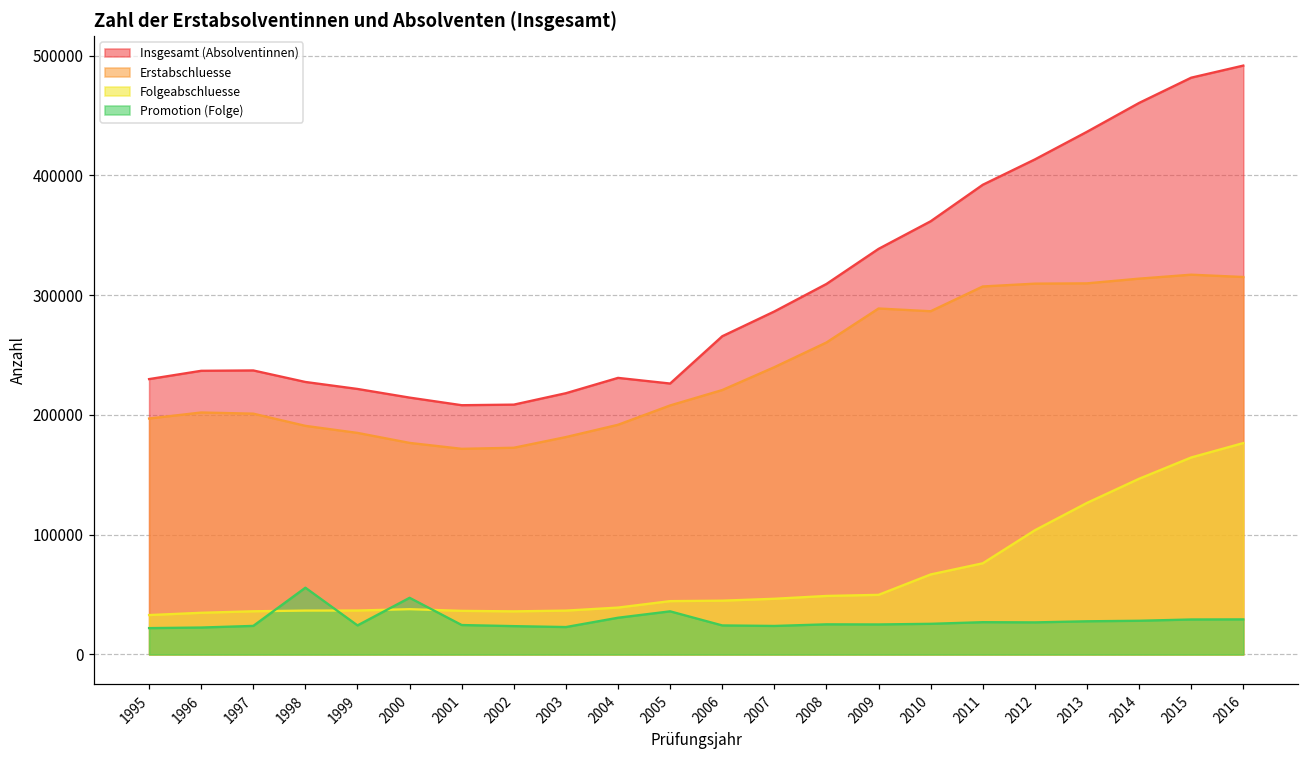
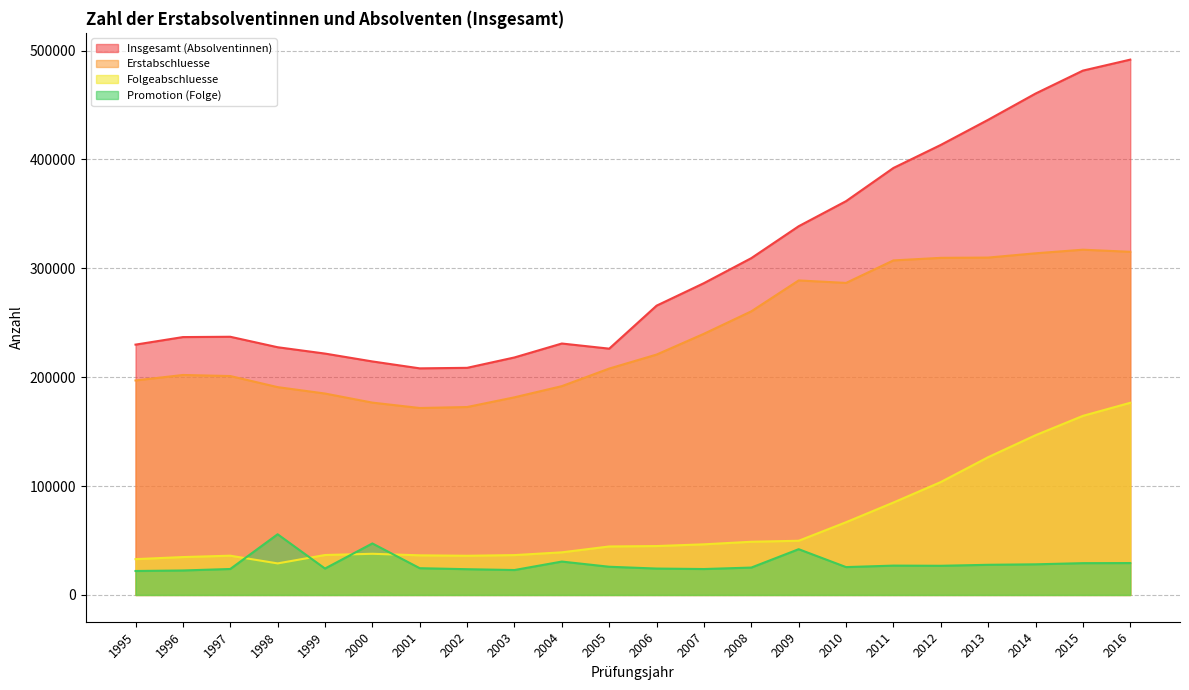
Folgeabschluesse, 1998: 37000 -> 29000
Promotion (Folge), 2005: 36000 -> 26000
Promotion (Folge), 2009: 25000 -> 42000
Folgeabschluesse, 2011: 76000 -> 85000
